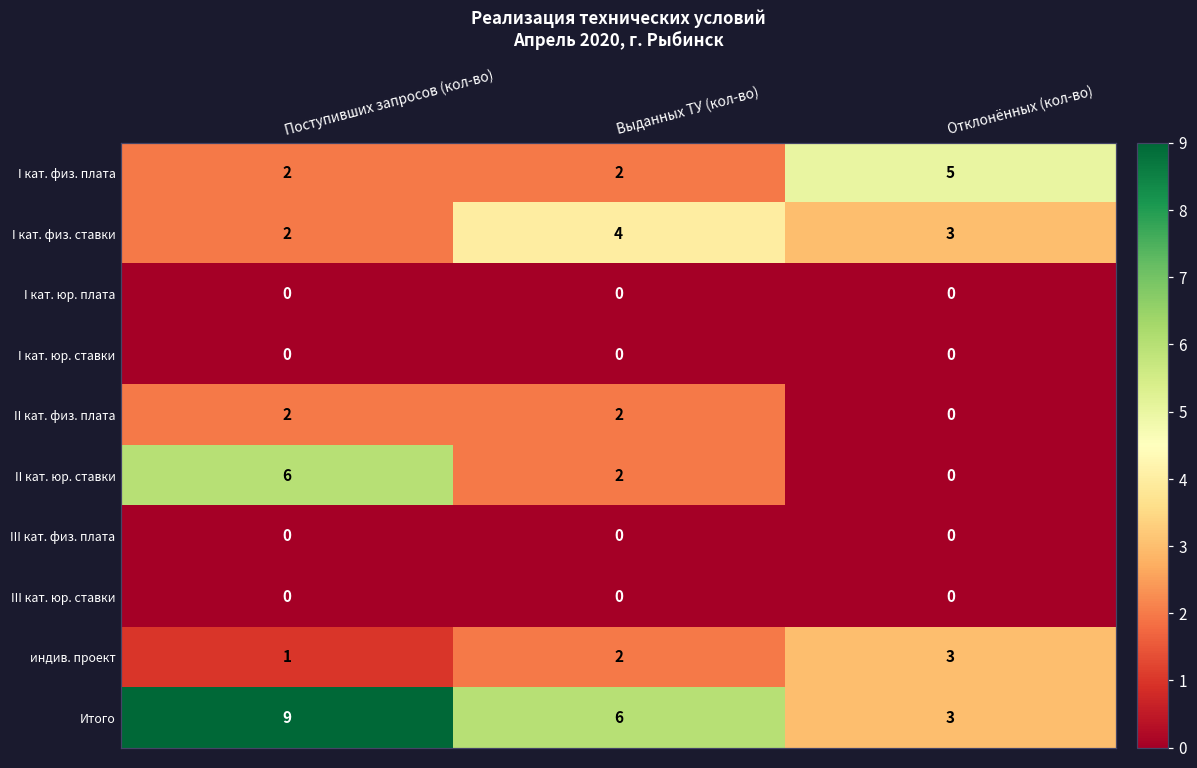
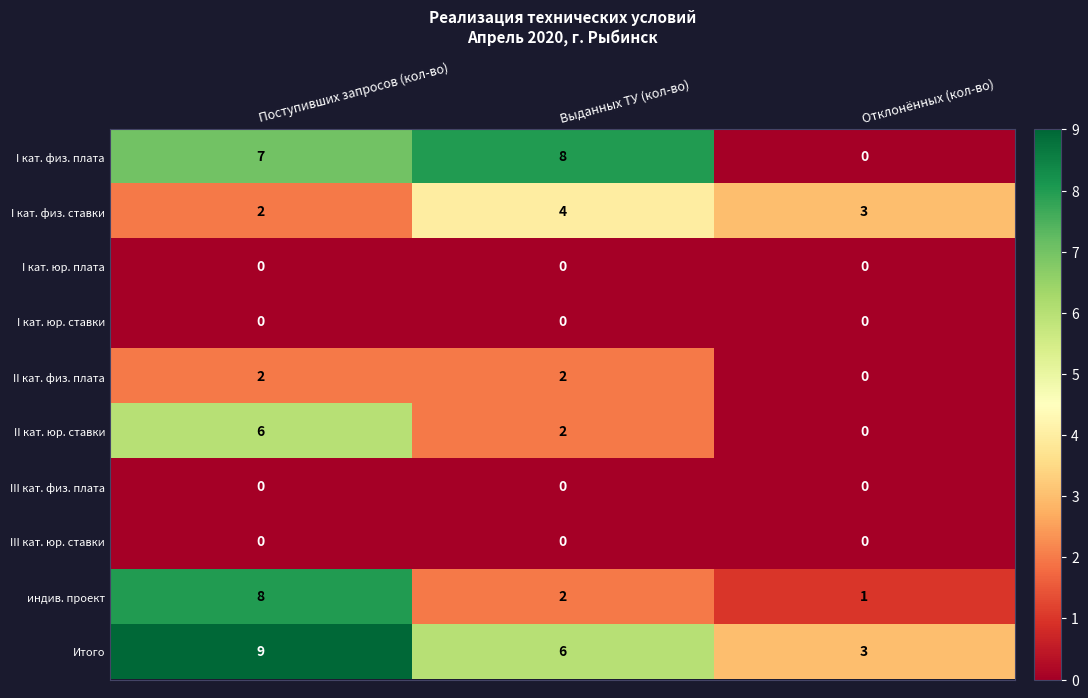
I кат. физ. плата, Поступивших запросов (кол-во): 2 -> 7
I кат. физ. плата, Выданных ТУ (кол-во): 2 -> 8
I кат. физ. плата, Отклонённых (кол-во): 5 -> 0
индив. проект, Поступивших запросов (кол-во): 1 -> 8
индив. проект, Отклонённых (кол-во): 3 -> 1
